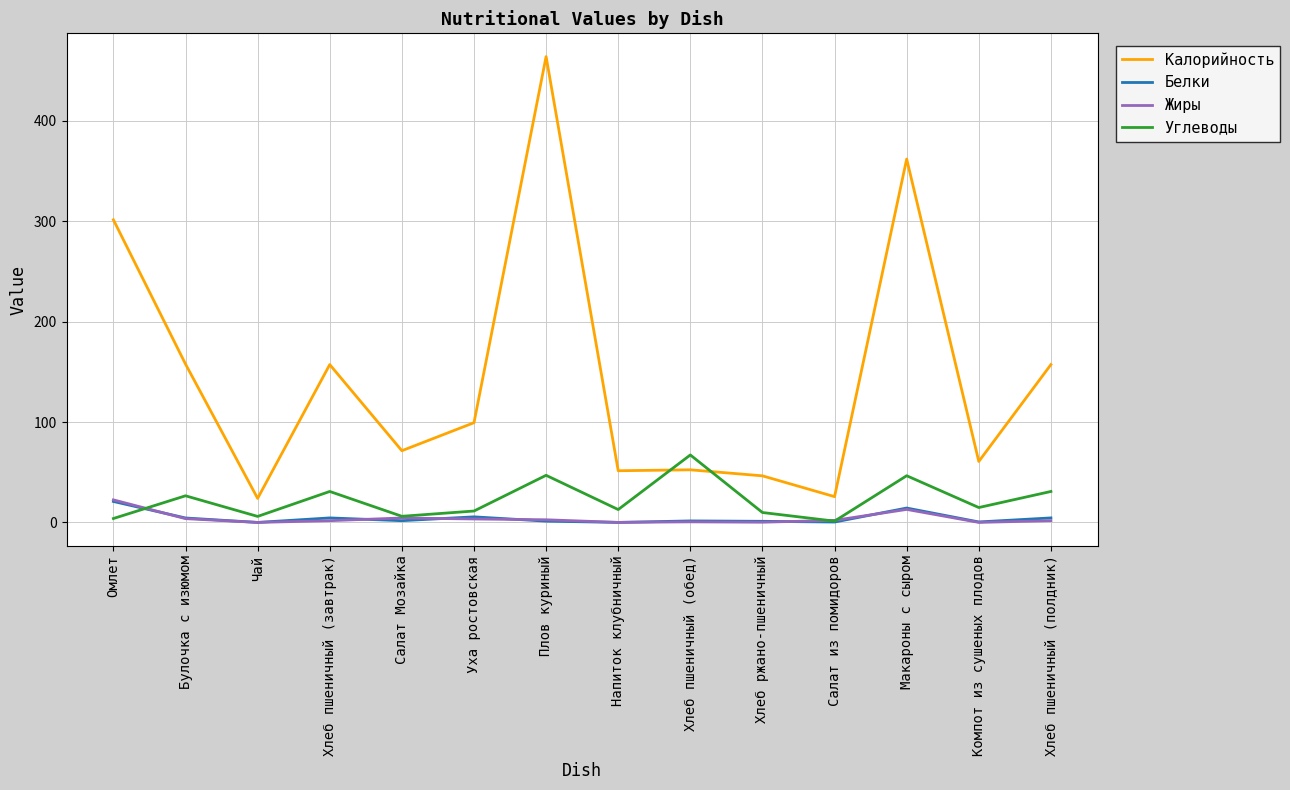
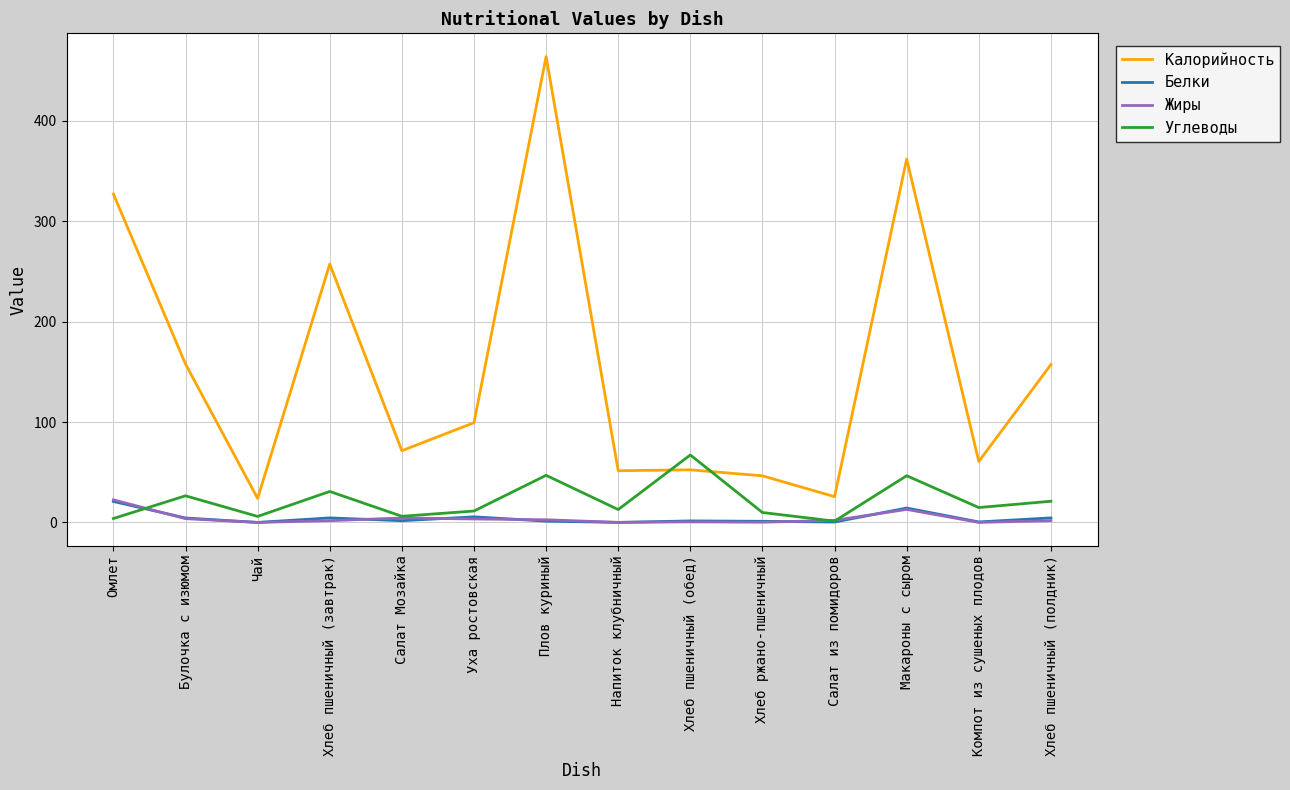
Калорийность, Омлет: 301 -> 327
Калорийность, Хлеб пшеничный (завтрак): 157 -> 257
Углеводы, Хлеб пшеничный (полдник): 31 -> 21
